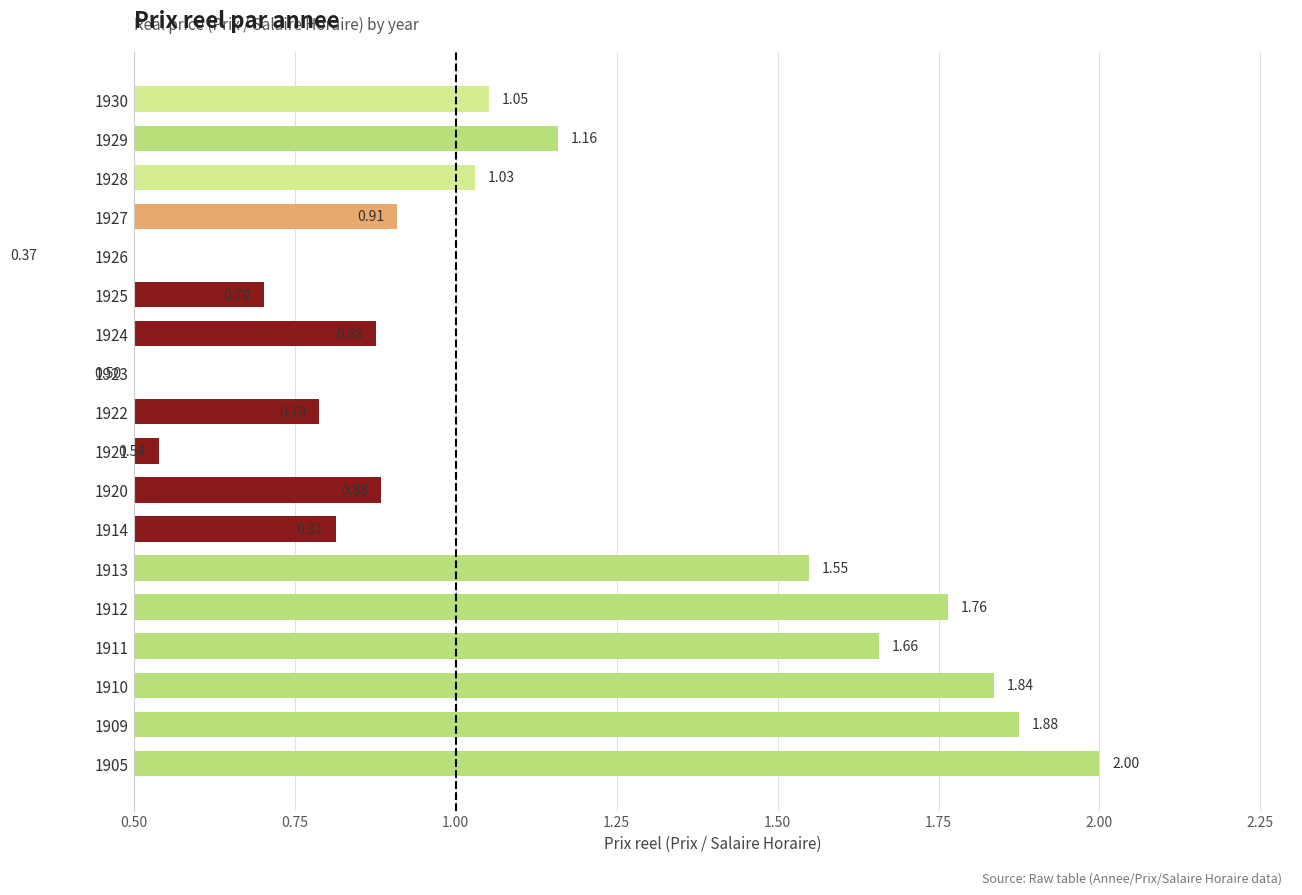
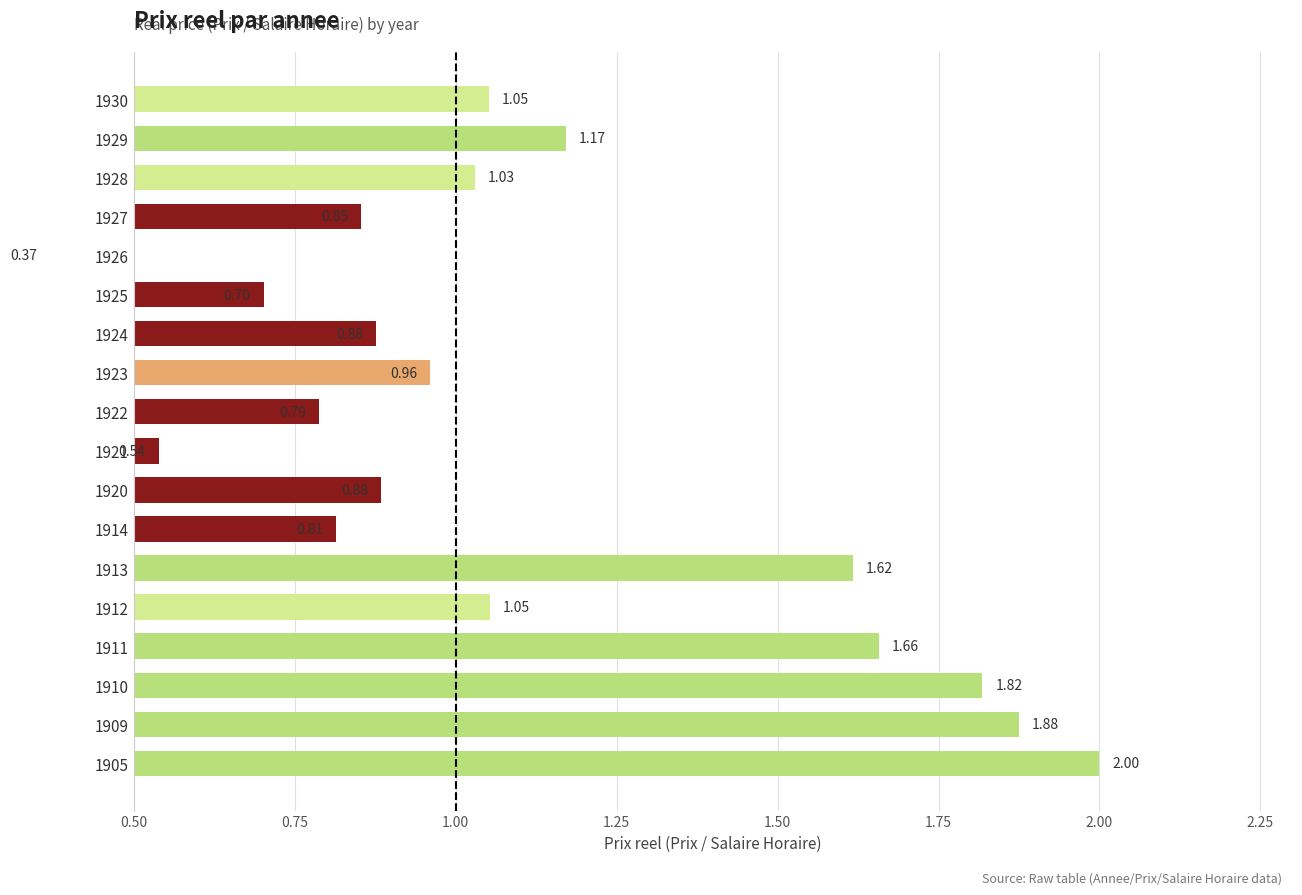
1929: 1.16 -> 1.17
1927: 0.91 -> 0.85
1923: 0.50 -> 0.96
1913: 1.55 -> 1.62
1912: 1.76 -> 1.05
1910: 1.84 -> 1.82
